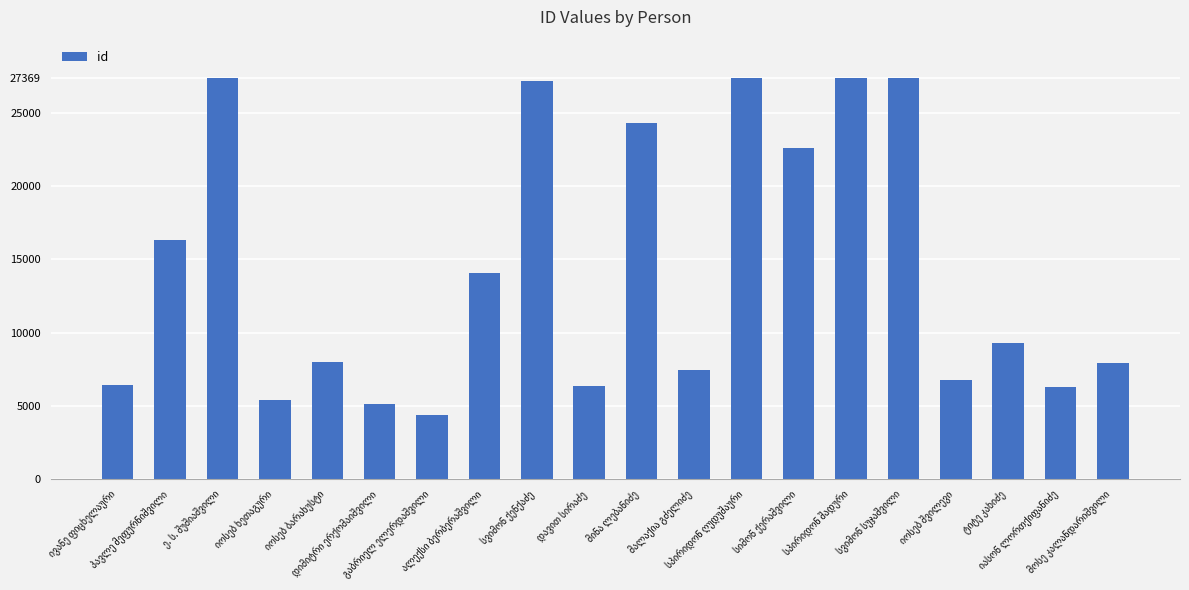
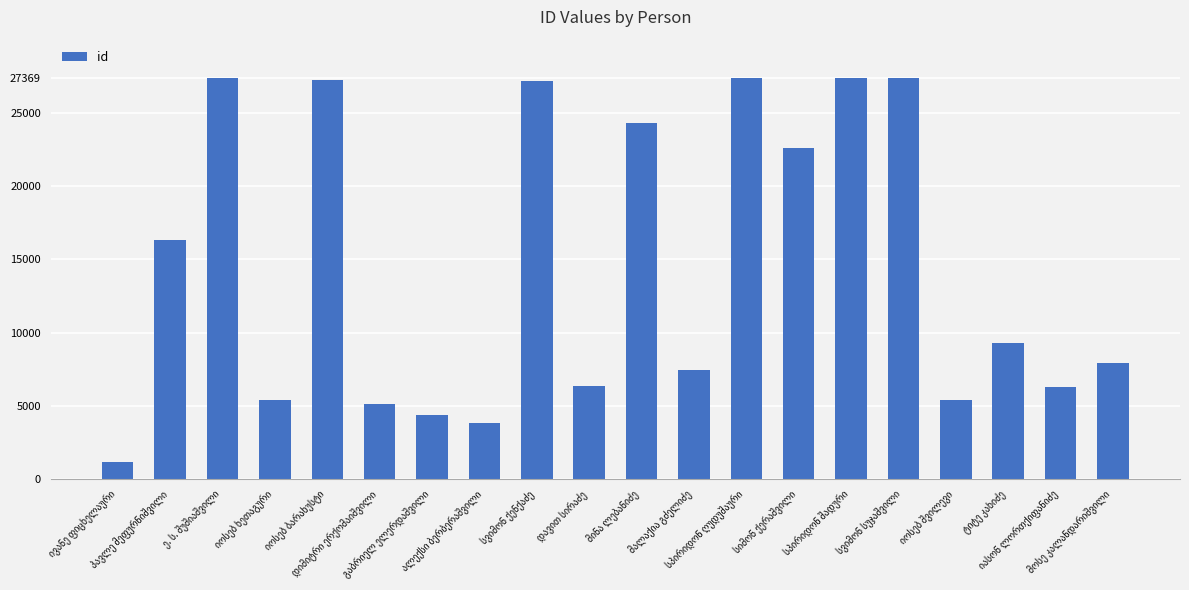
ივანე ფიცხელაური: 6400 -> 1200
იოსებ ბარახუსტი: 8000 -> 27200
ალექსი ბერბერაშვილი: 14100 -> 3800
იოსებ შვილევი: 6800 -> 5400
